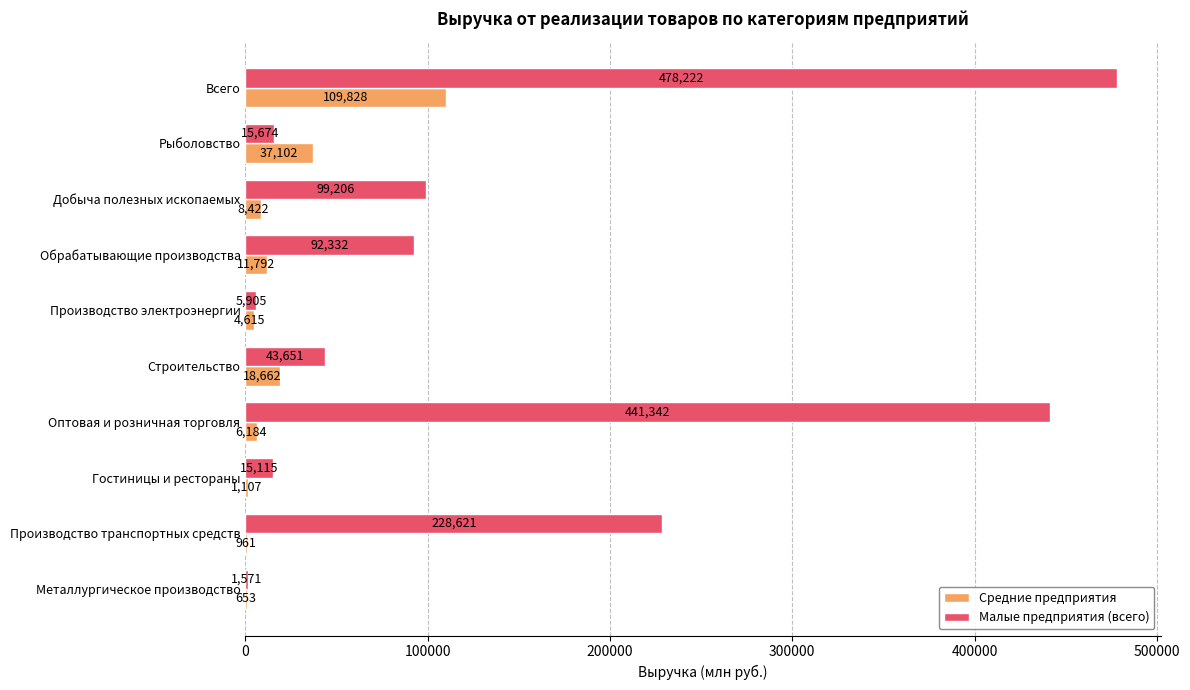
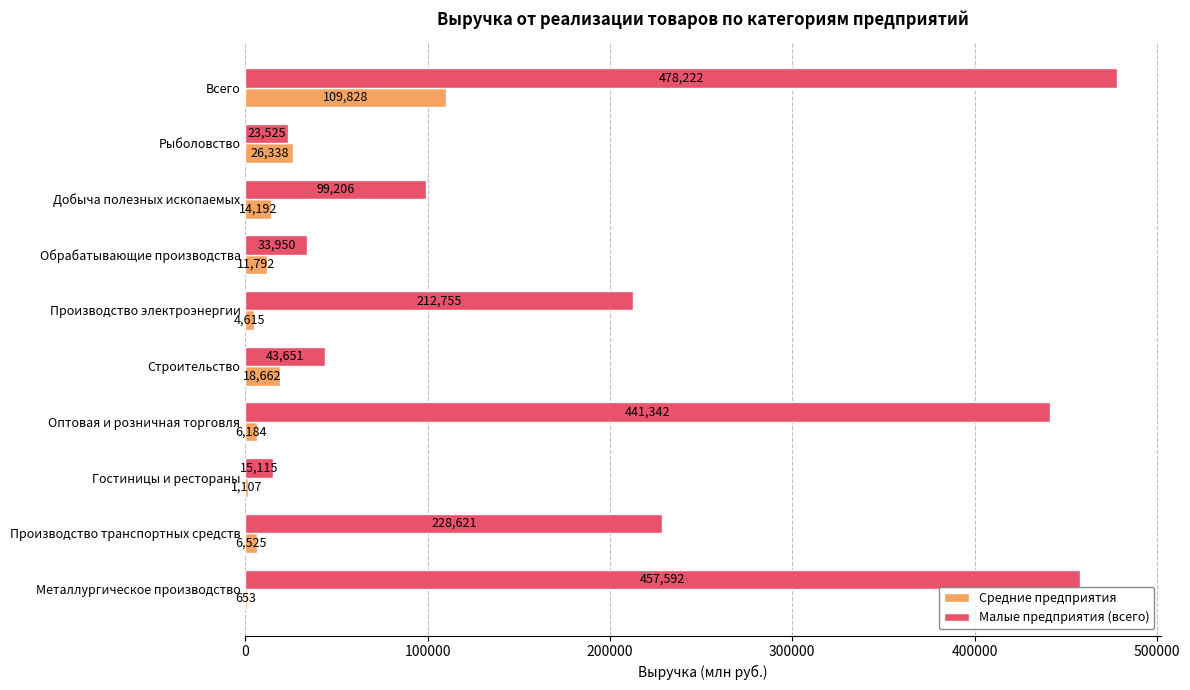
Малые предприятия (всего), Рыболовство: 15,674 -> 23,525
Средние предприятия, Рыболовство: 37,102 -> 26,338
Средние предприятия, Добыча полезных ископаемых: 8,422 -> 14,192
Малые предприятия (всего), Обрабатывающие производства: 92,332 -> 33,950
Малые предприятия (всего), Производство электроэнергии: 5,905 -> 212,755
Средние предприятия, Производство транспортных средств: 961 -> 6,525
Малые предприятия (всего), Металлургическое производство: 1,571 -> 457,592
